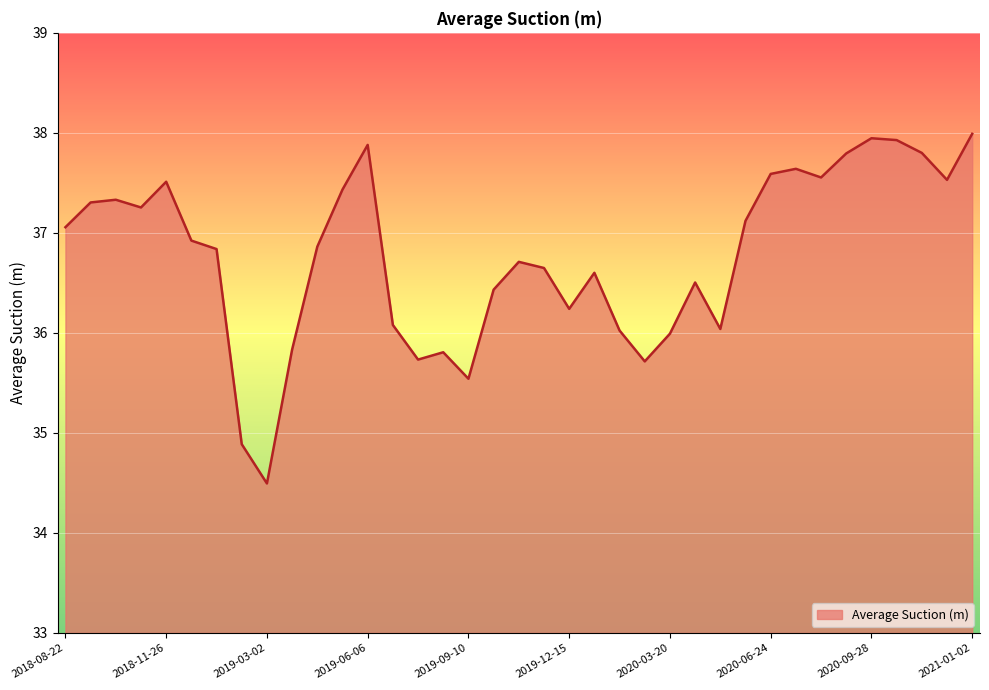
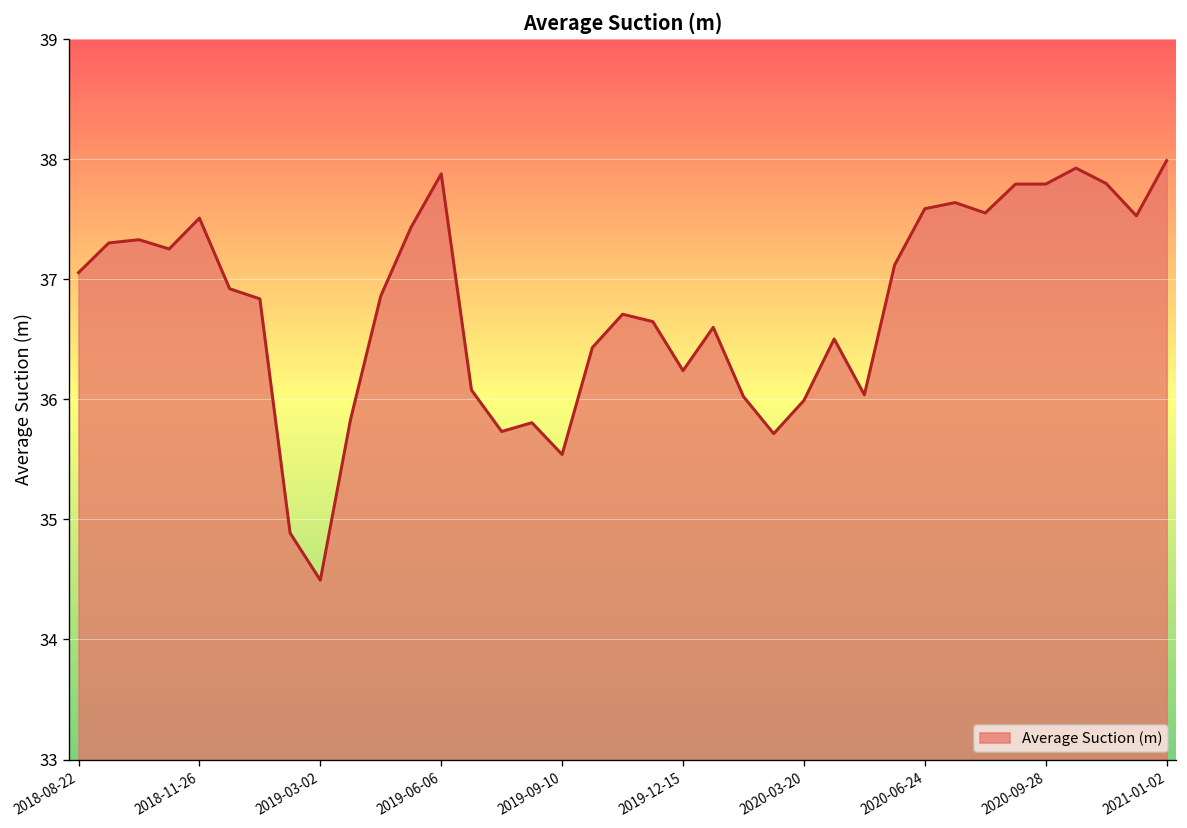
2020-09-28: 37.95 -> 37.79
